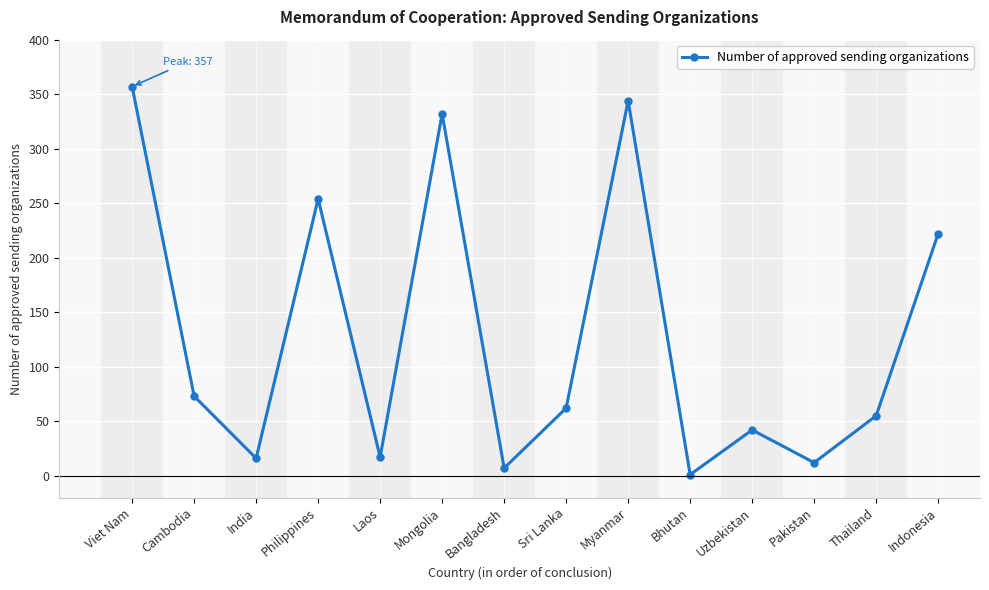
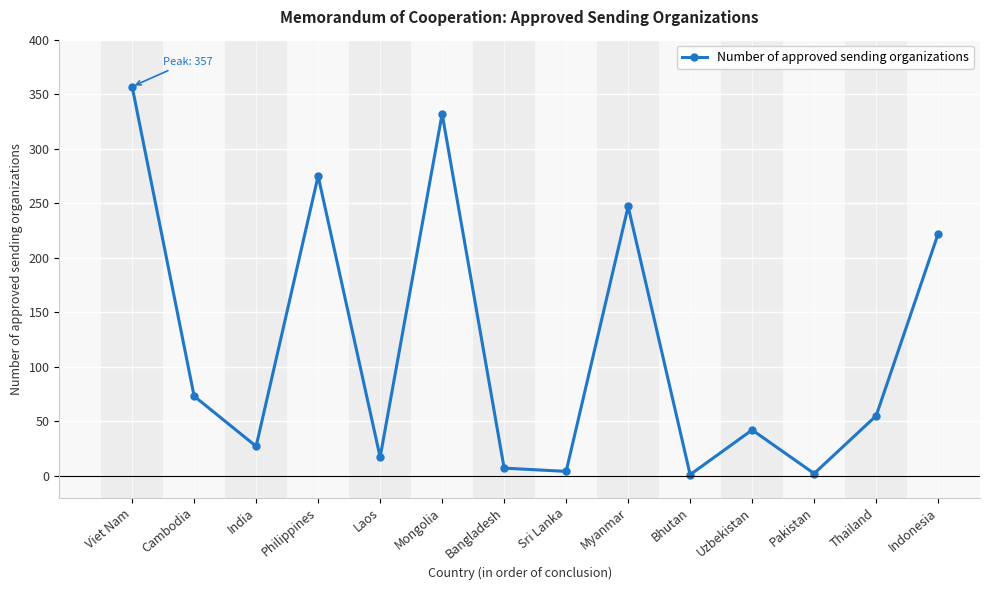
India: 16 -> 27
Philippines: 254 -> 275
Sri Lanka: 62 -> 4
Myanmar: 344 -> 247
Pakistan: 12 -> 2
